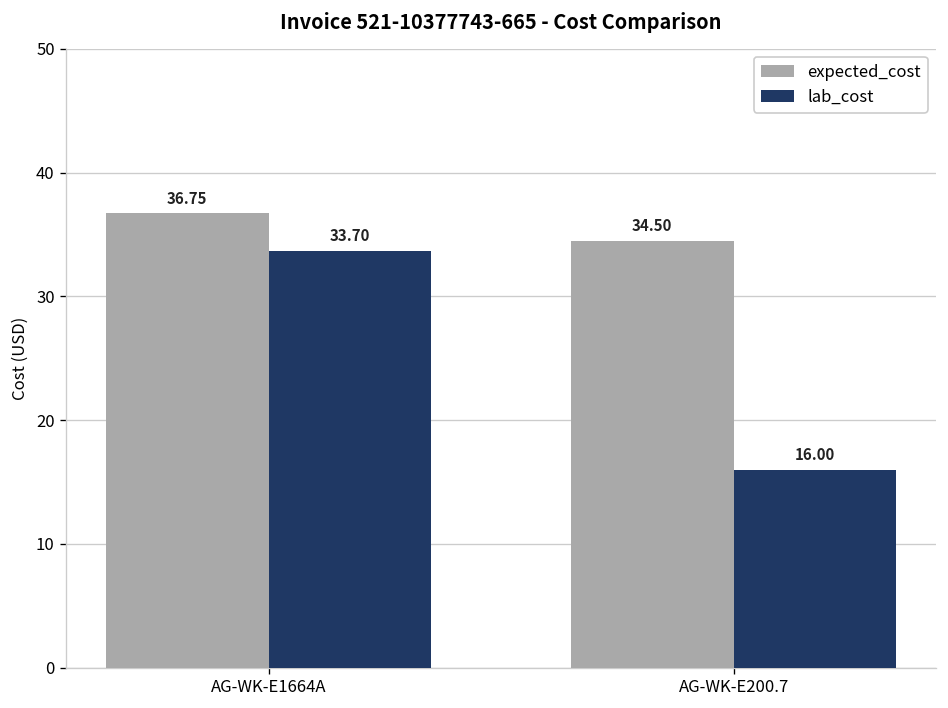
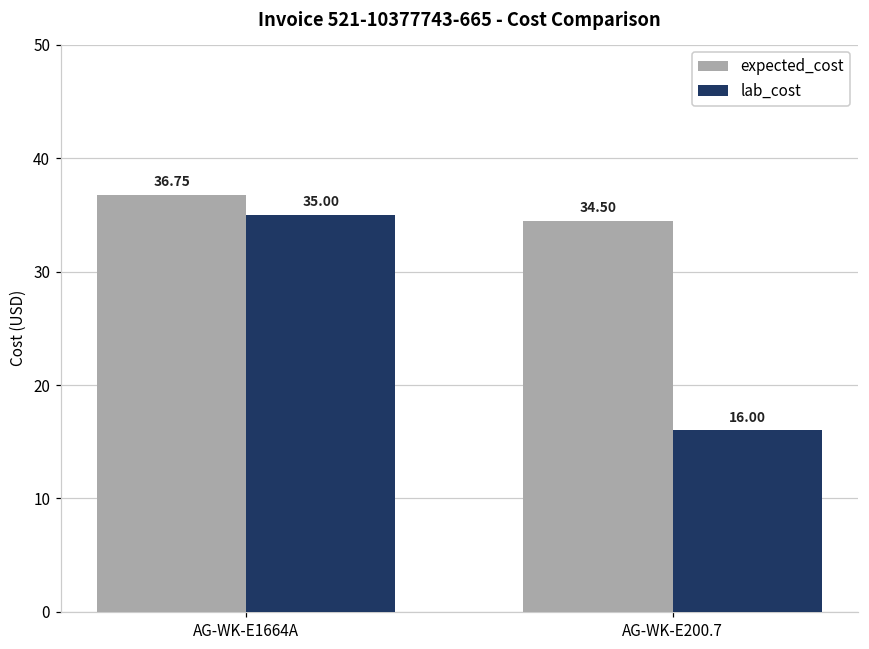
lab_cost, AG-WK-E1664A: 33.70 -> 35.00
